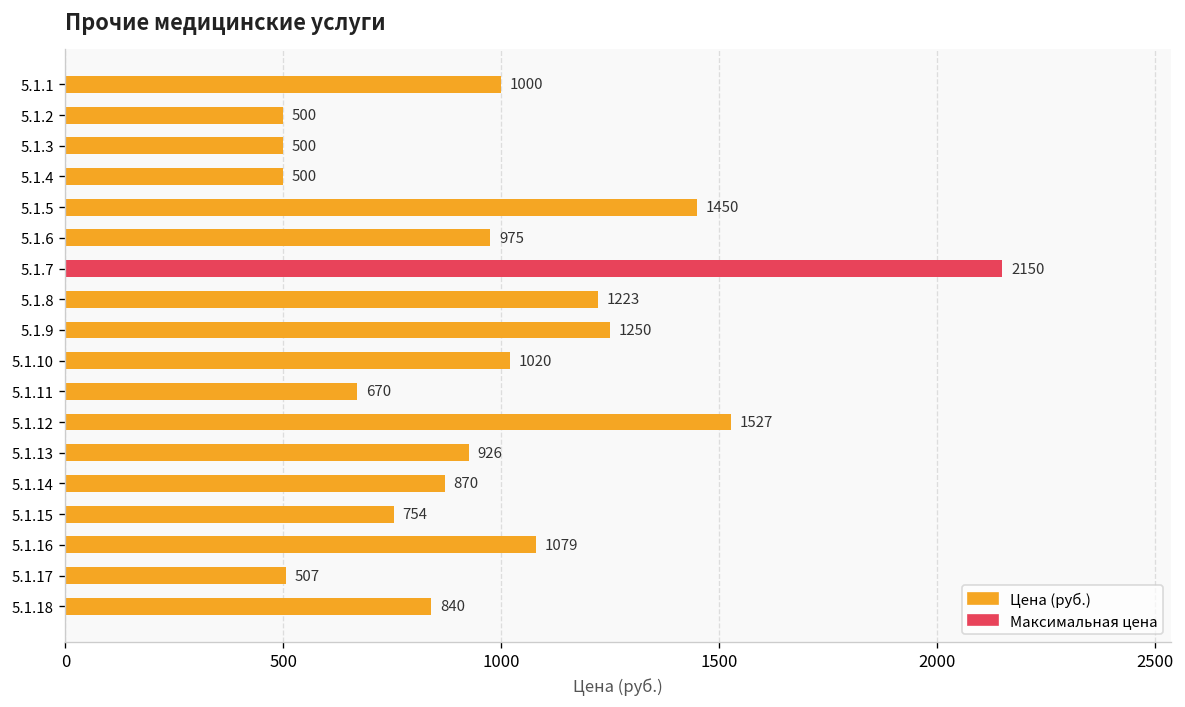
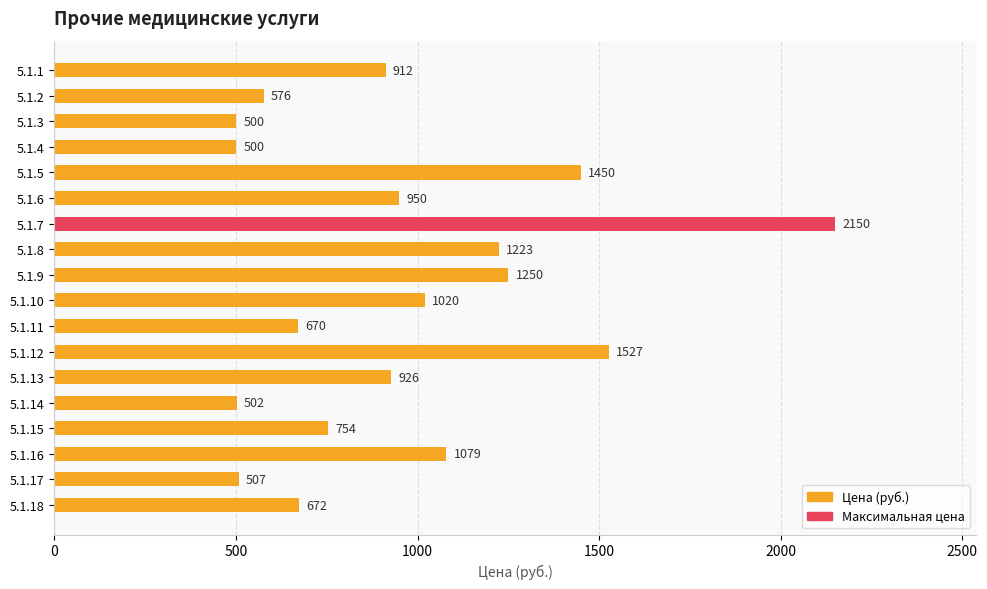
5.1.1: 1000 -> 912
5.1.2: 500 -> 576
5.1.6: 975 -> 950
5.1.14: 870 -> 502
5.1.18: 840 -> 672
